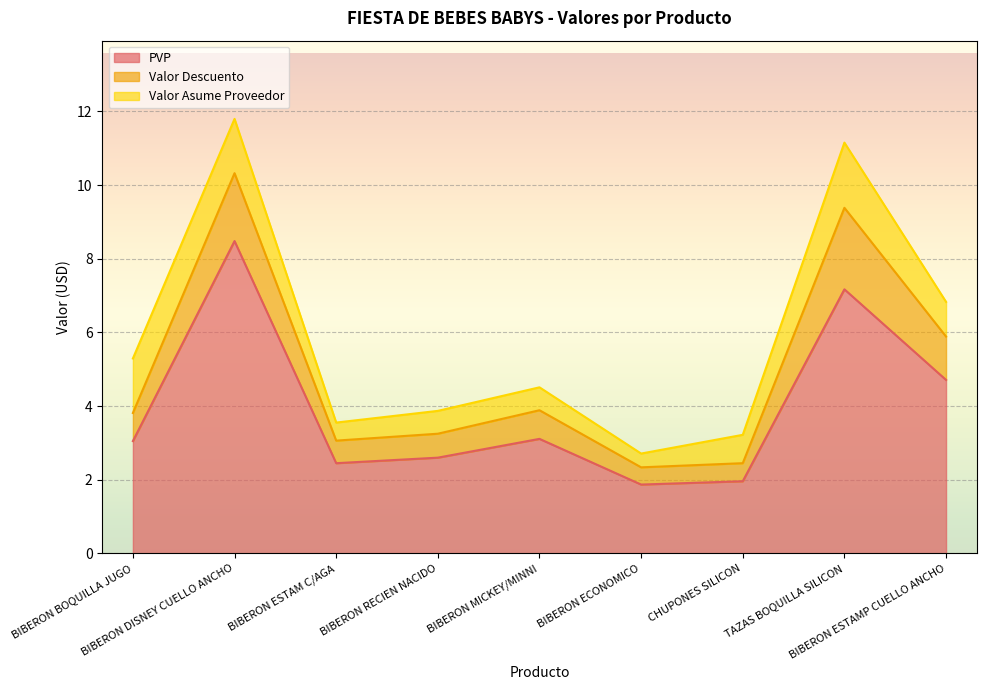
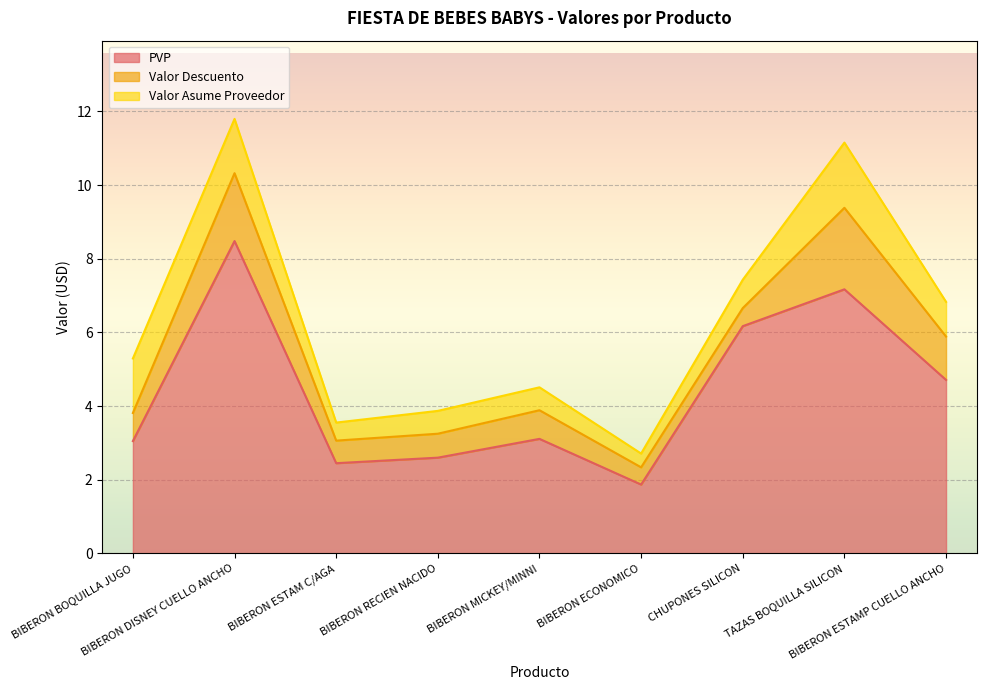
PVP, CHUPONES SILICON: 2.0 -> 6.2
